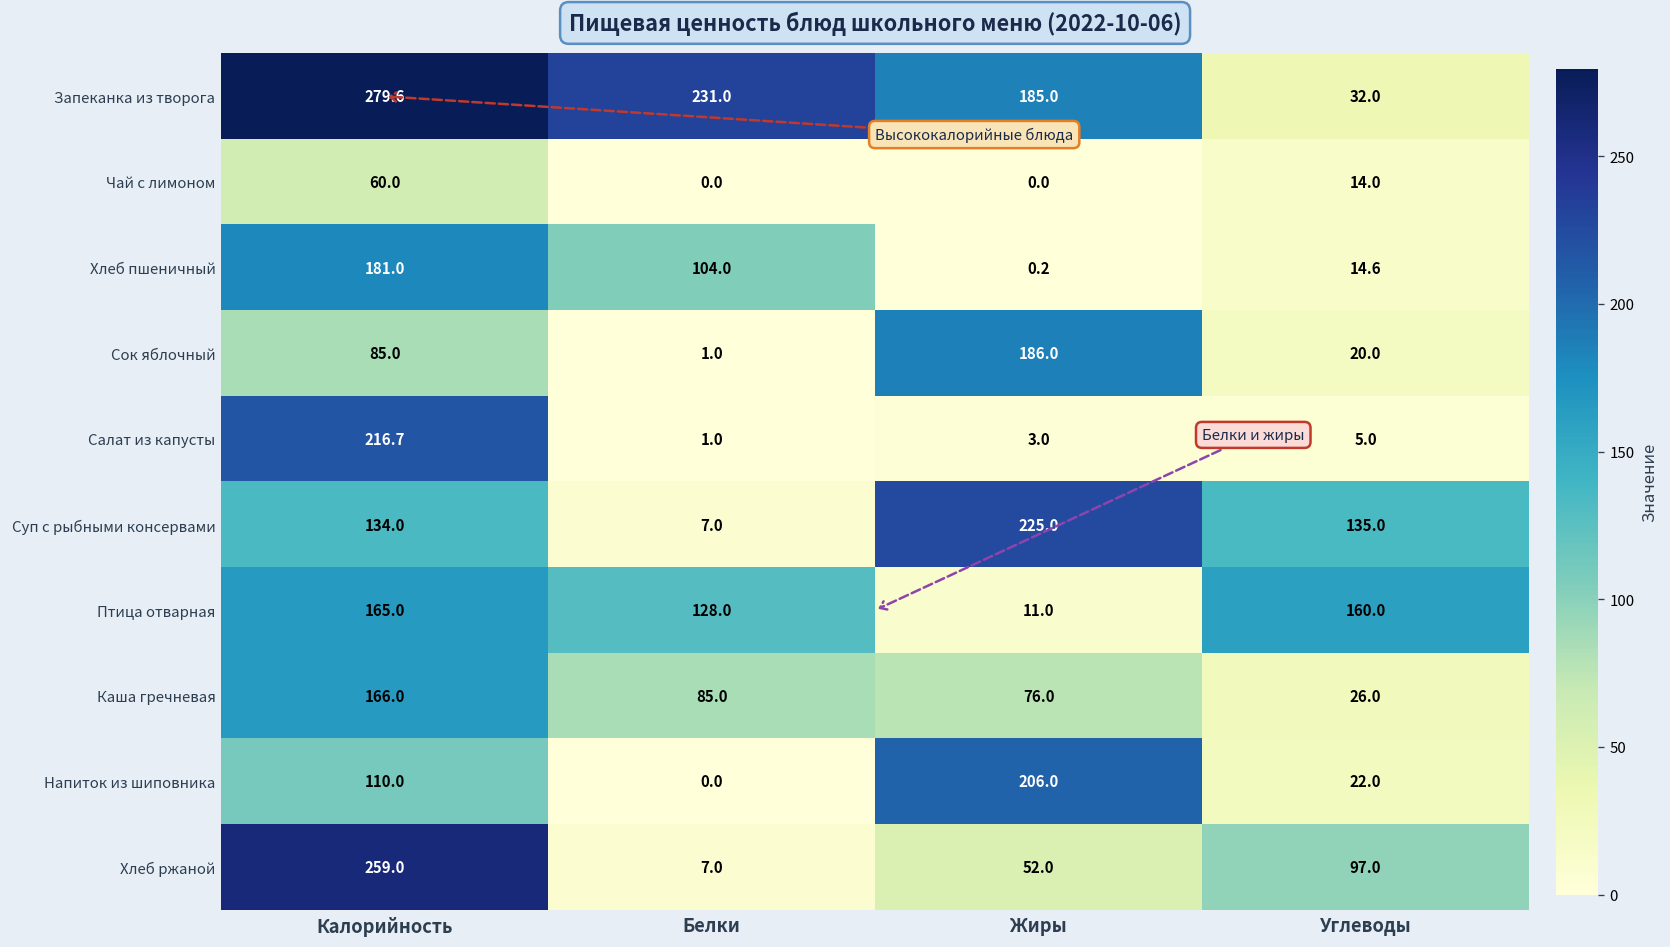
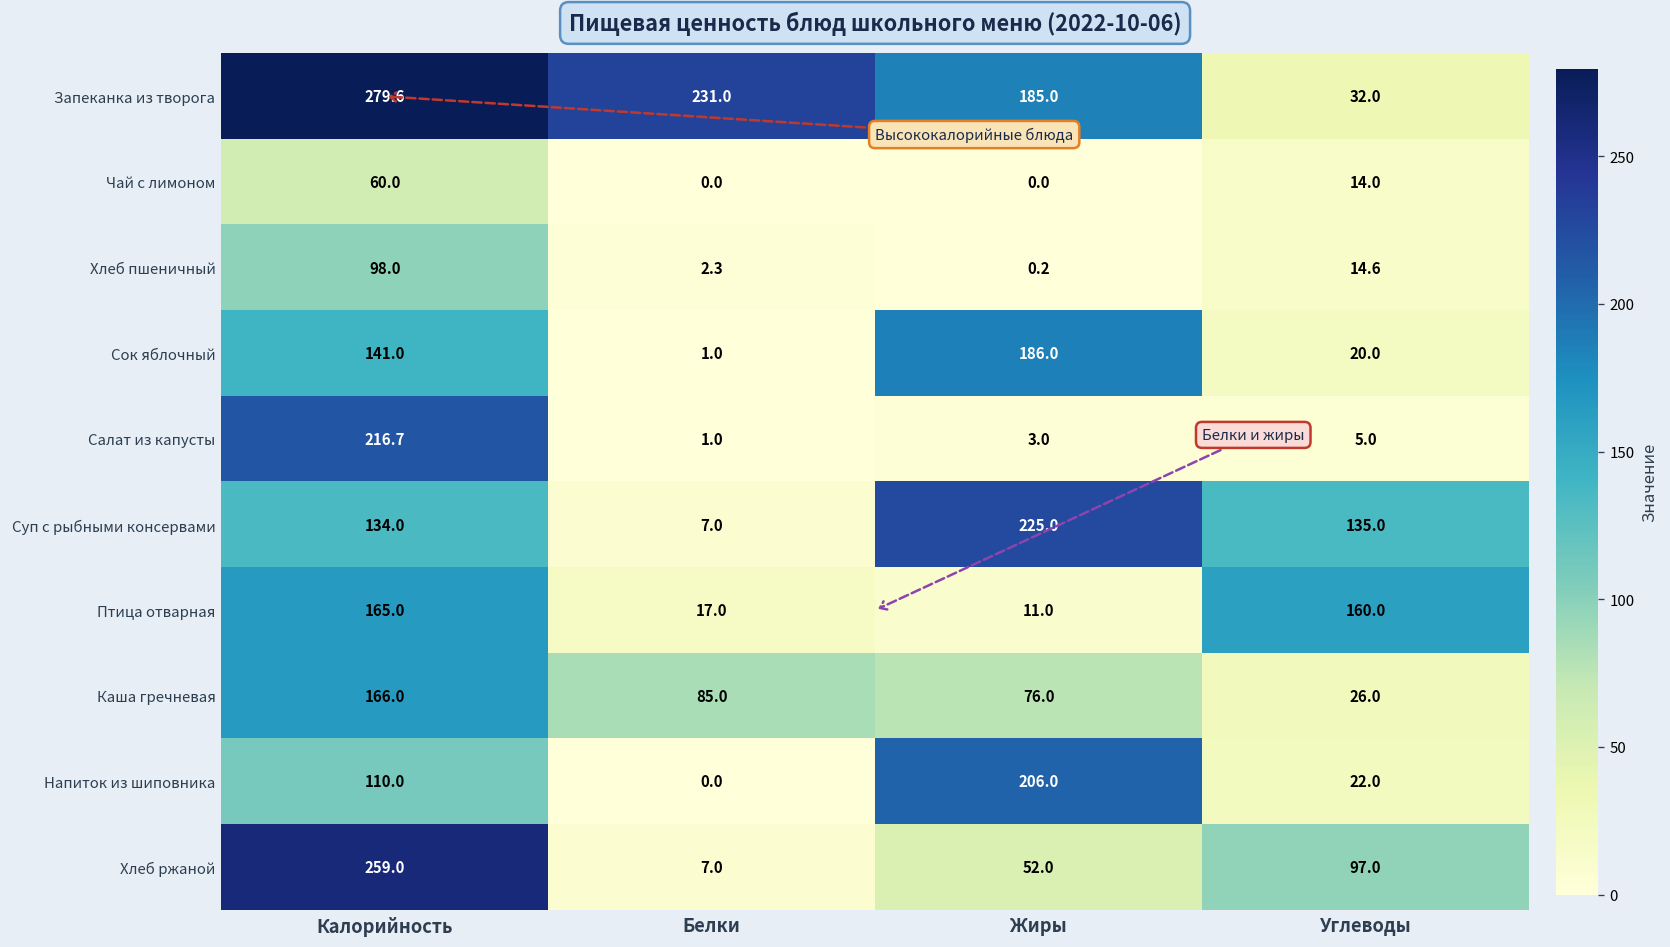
Хлеб пшеничный, Калорийность: 181.0 -> 98.0
Хлеб пшеничный, Белки: 104.0 -> 2.3
Сок яблочный, Калорийность: 85.0 -> 141.0
Птица отварная, Белки: 128.0 -> 17.0
